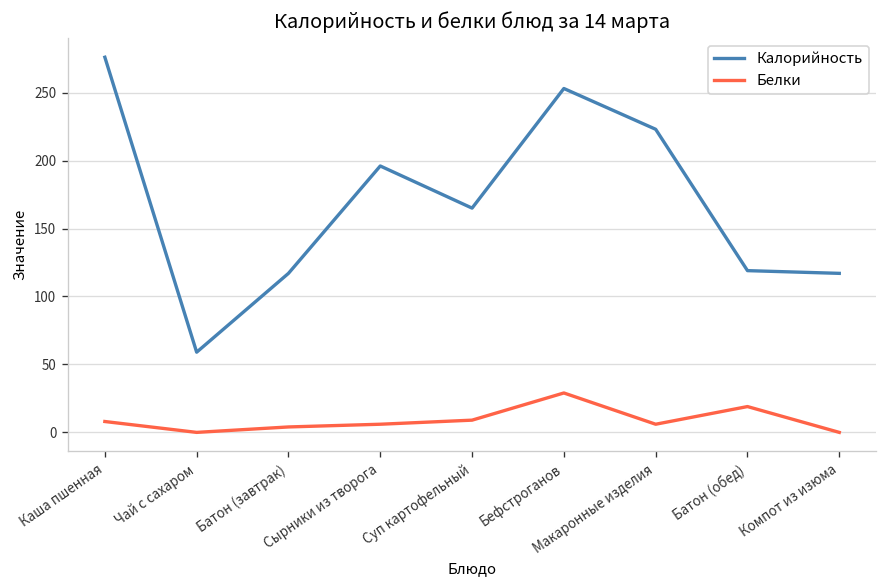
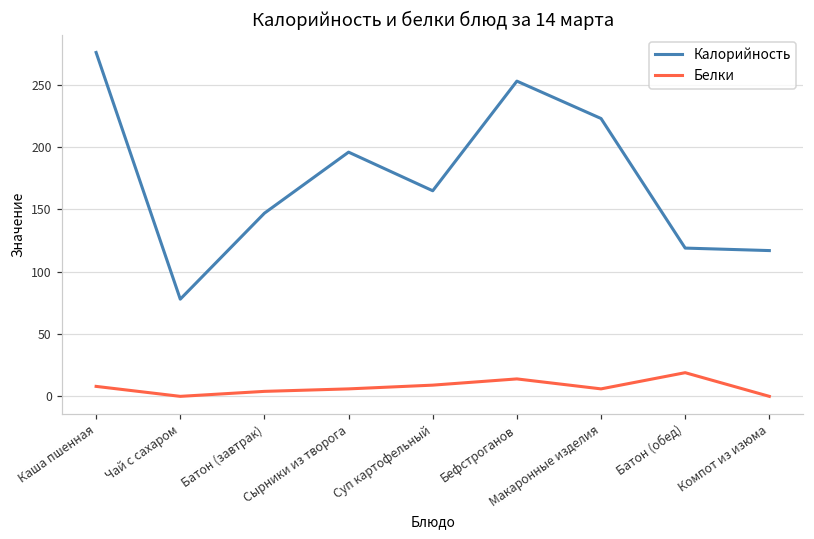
Калорийность, Чай с сахаром: 59 -> 78
Калорийность, Батон (завтрак): 117 -> 147
Белки, Бефстроганов: 29 -> 14
